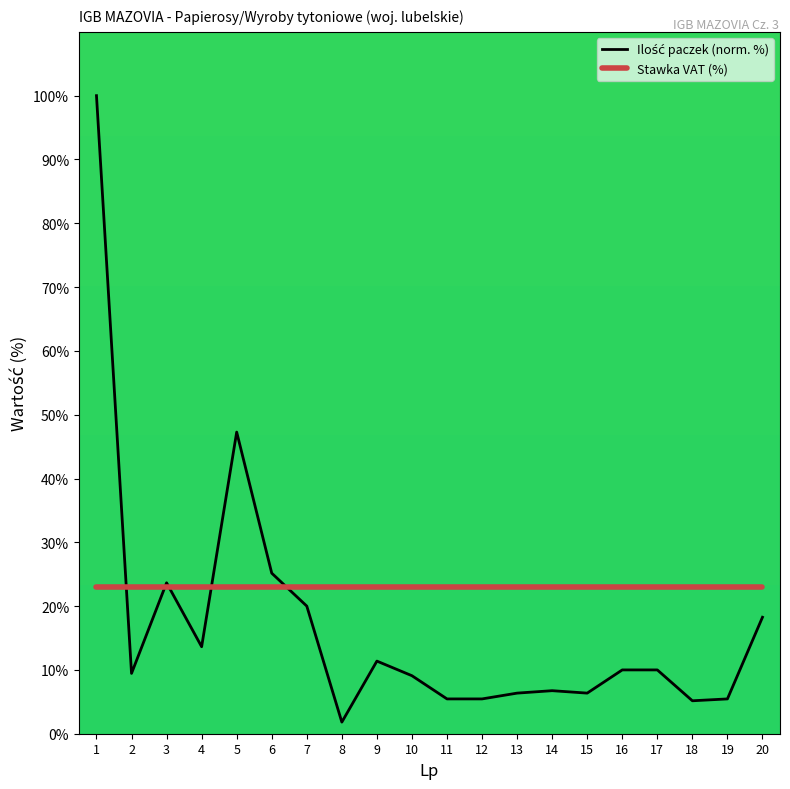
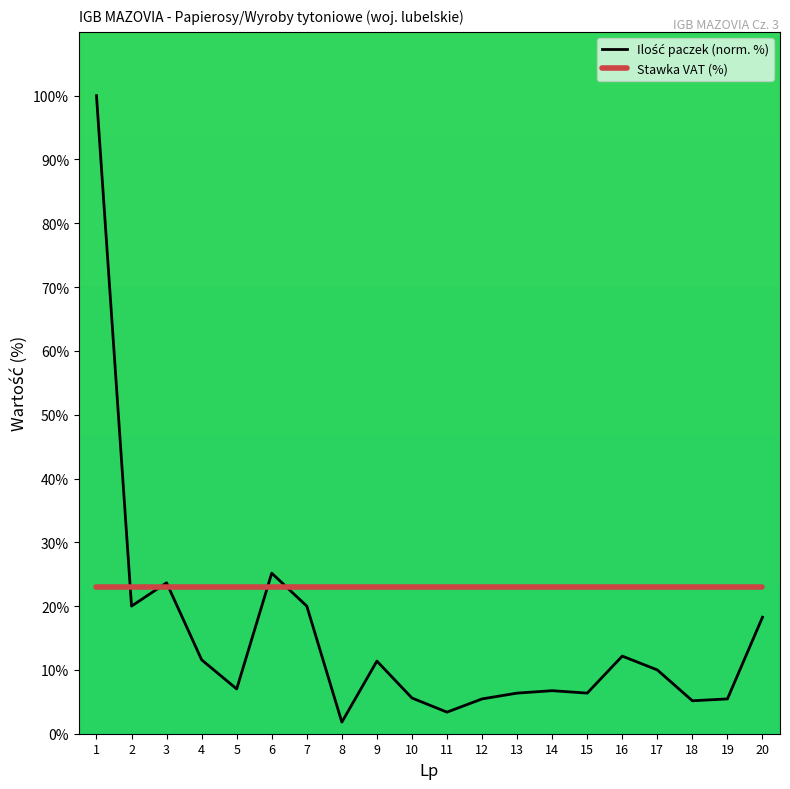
Ilość paczek (norm. %), 2: 9% -> 20%
Ilość paczek (norm. %), 4: 14% -> 12%
Ilość paczek (norm. %), 5: 47% -> 7%
Ilość paczek (norm. %), 10: 9% -> 6%
Ilość paczek (norm. %), 11: 5% -> 3%
Ilość paczek (norm. %), 16: 10% -> 12%
